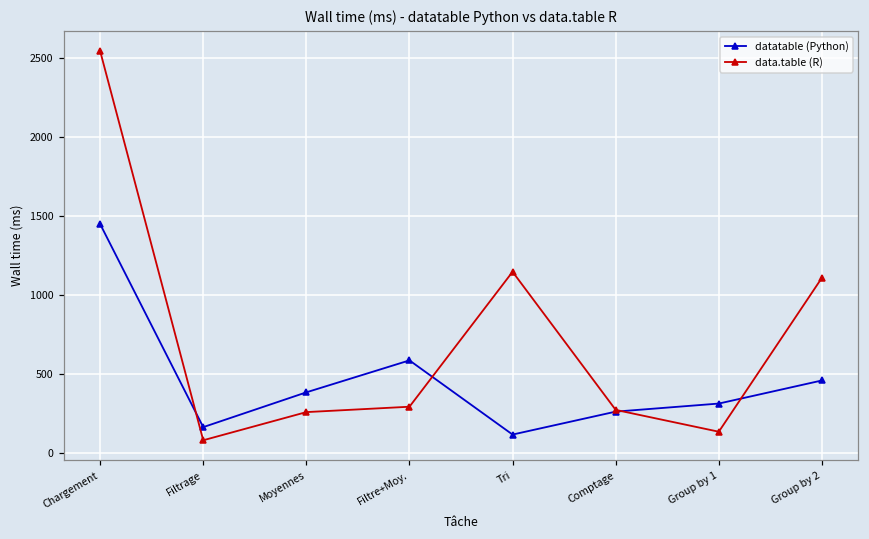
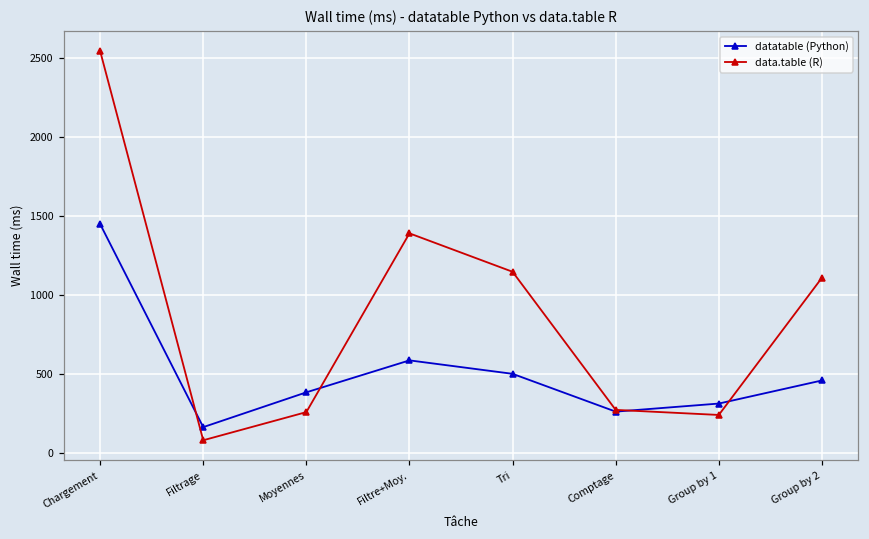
data.table (R), Filtre+Moy.: 290 -> 1390
datatable (Python), Tri: 120 -> 500
data.table (R), Group by 1: 140 -> 240
